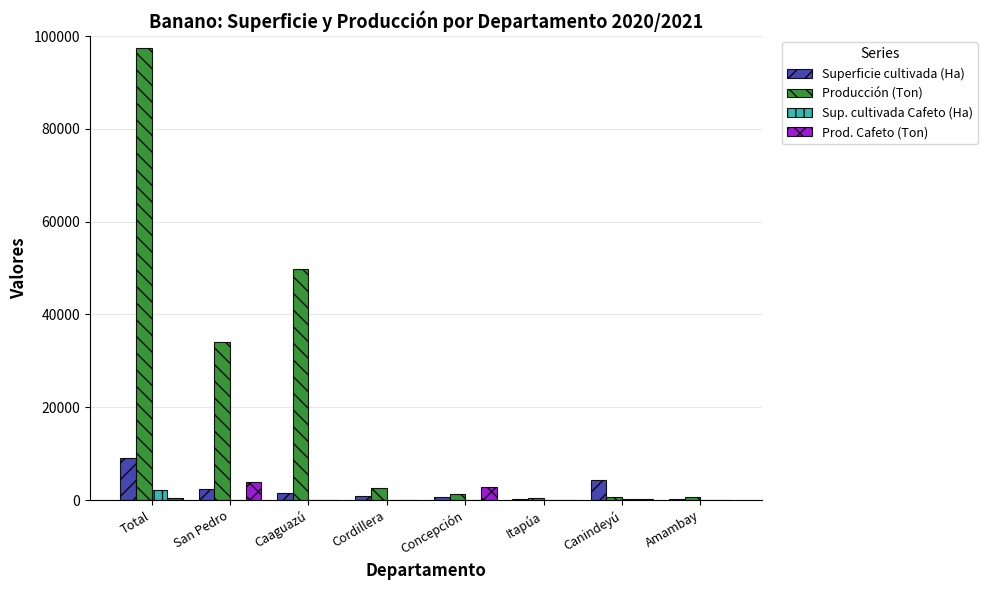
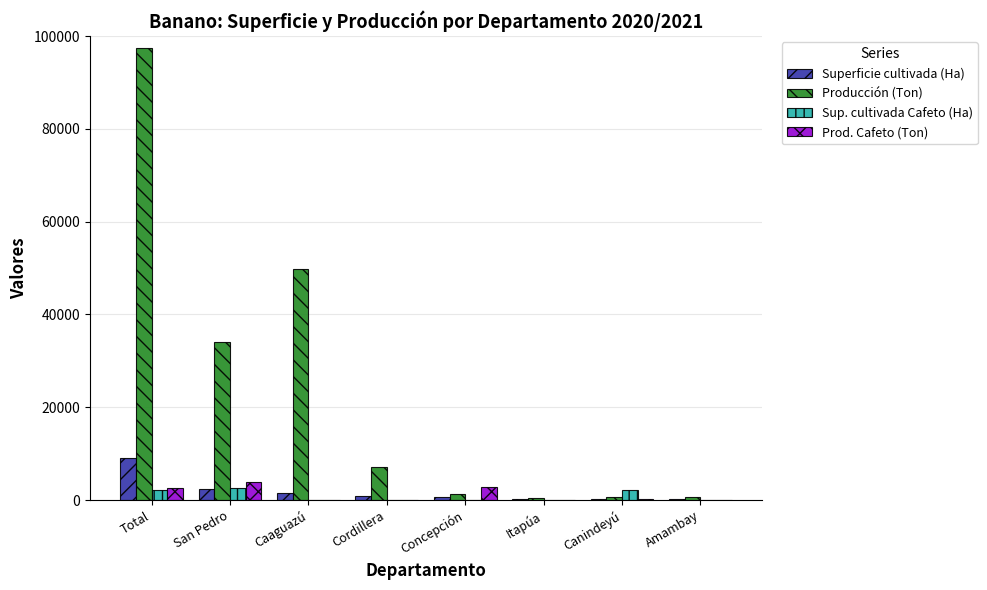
Prod. Cafeto (Ton), Total: 0 -> 3000
Sup. cultivada Cafeto (Ha), San Pedro: 0 -> 3000
Producción (Ton), Cordillera: 3000 -> 7000
Superficie cultivada (Ha), Canindeyú: 4000 -> 0
Sup. cultivada Cafeto (Ha), Canindeyú: 0 -> 2000
